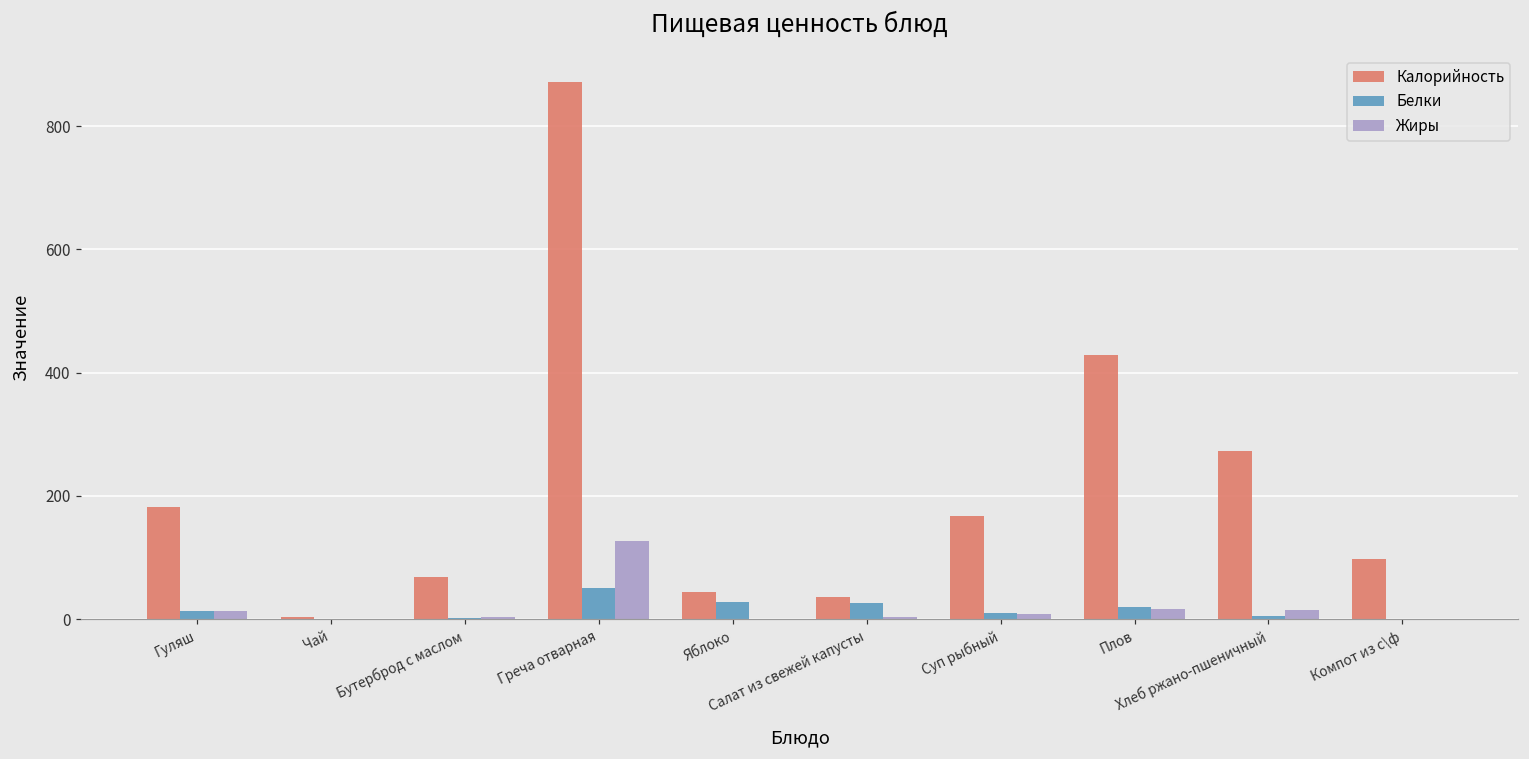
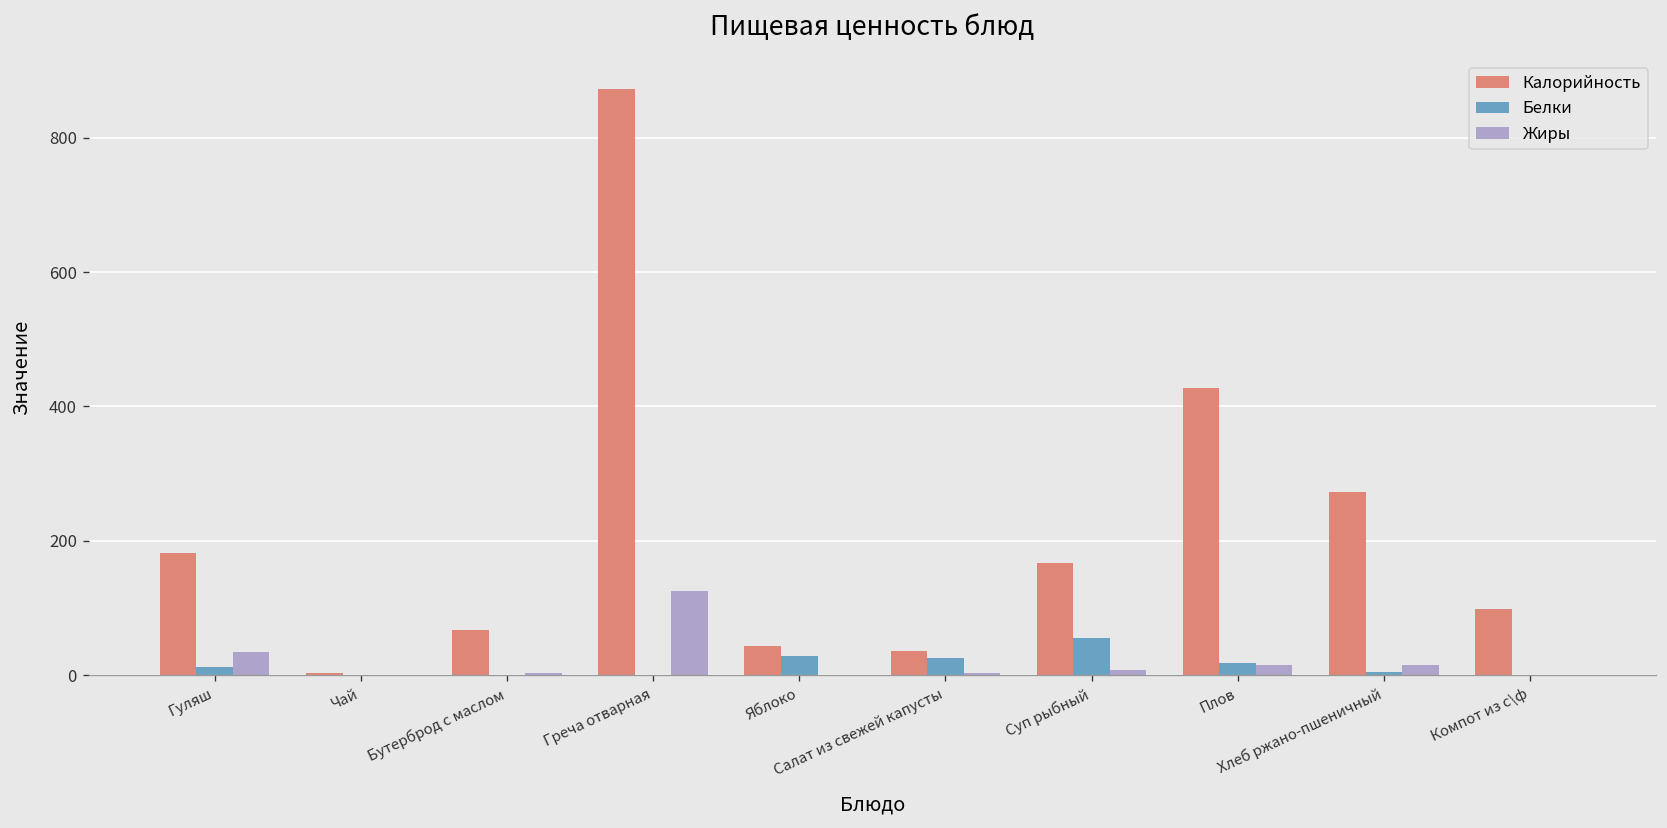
Жиры, Гуляш: 10 -> 40
Белки, Греча отварная: 50 -> 0
Белки, Суп рыбный: 10 -> 60
